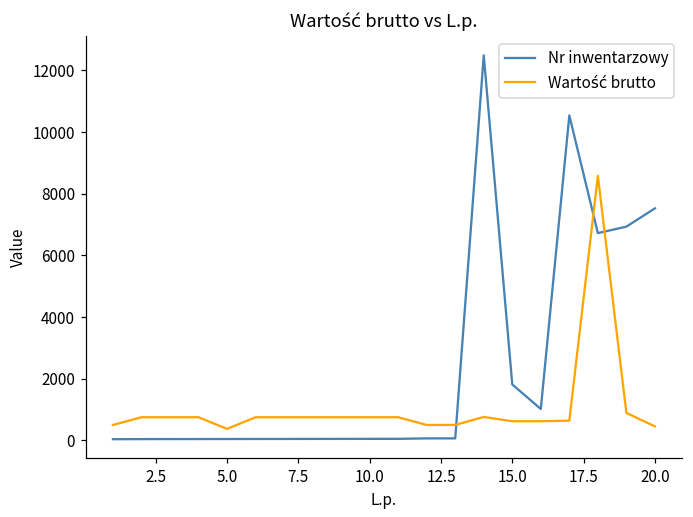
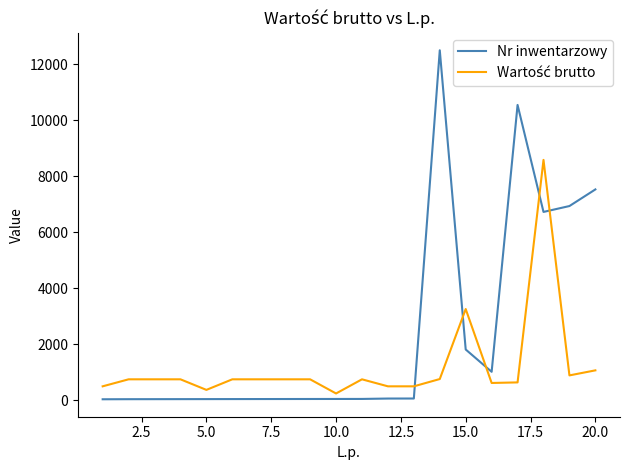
Wartość brutto, 10.0: 800 -> 200
Wartość brutto, 15.0: 600 -> 3300
Wartość brutto, 20.0: 500 -> 1100
